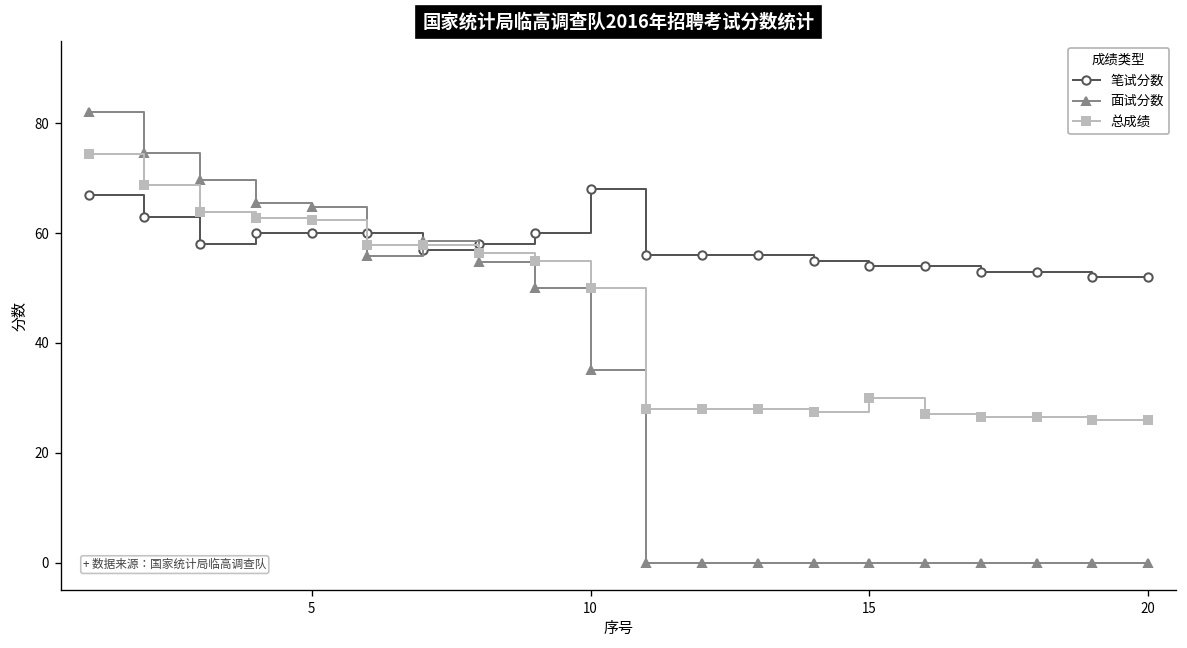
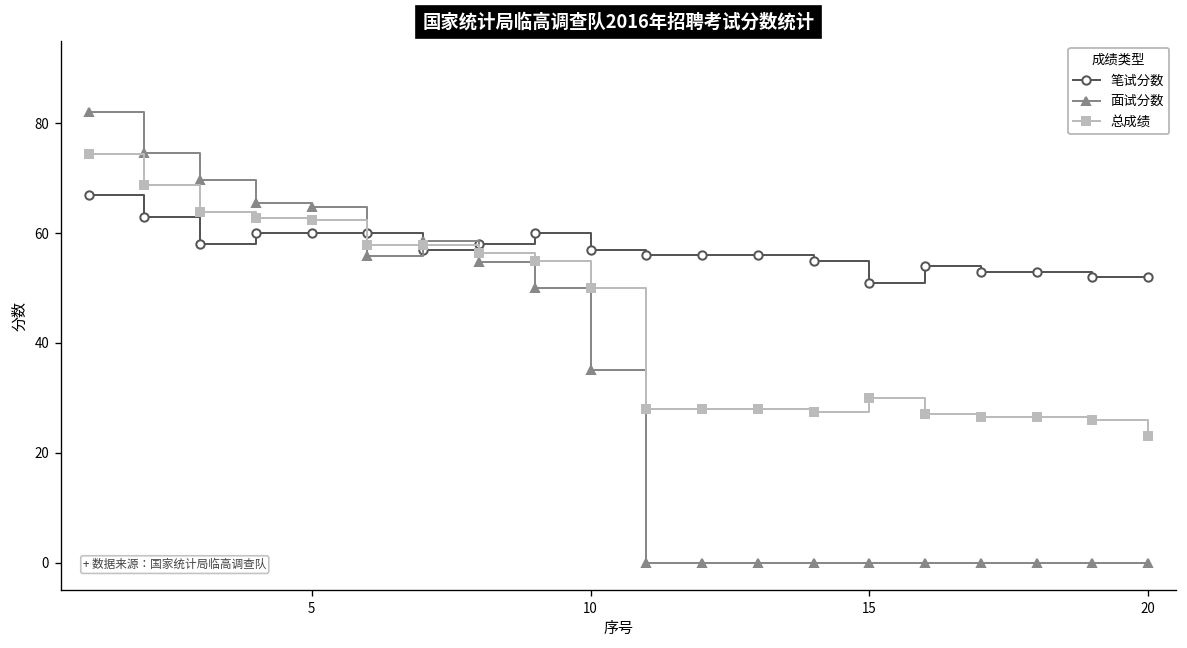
笔试分数, 10: 68 -> 57
笔试分数, 15: 54 -> 51
总成绩, 20: 26 -> 23
